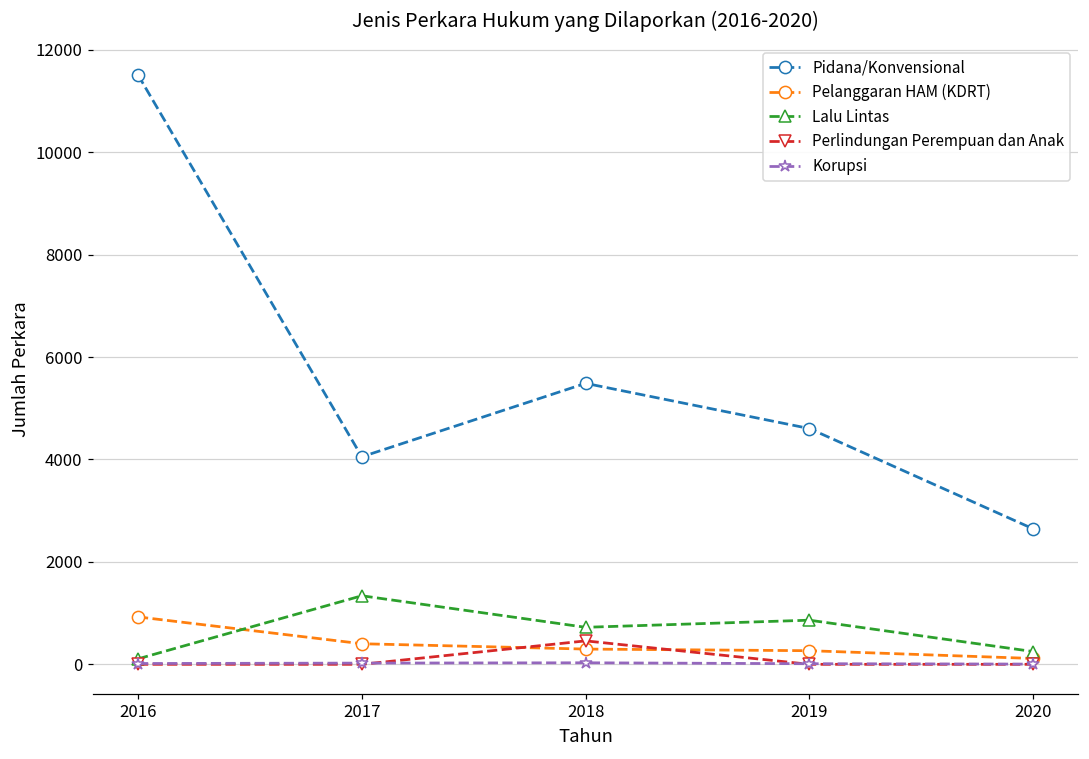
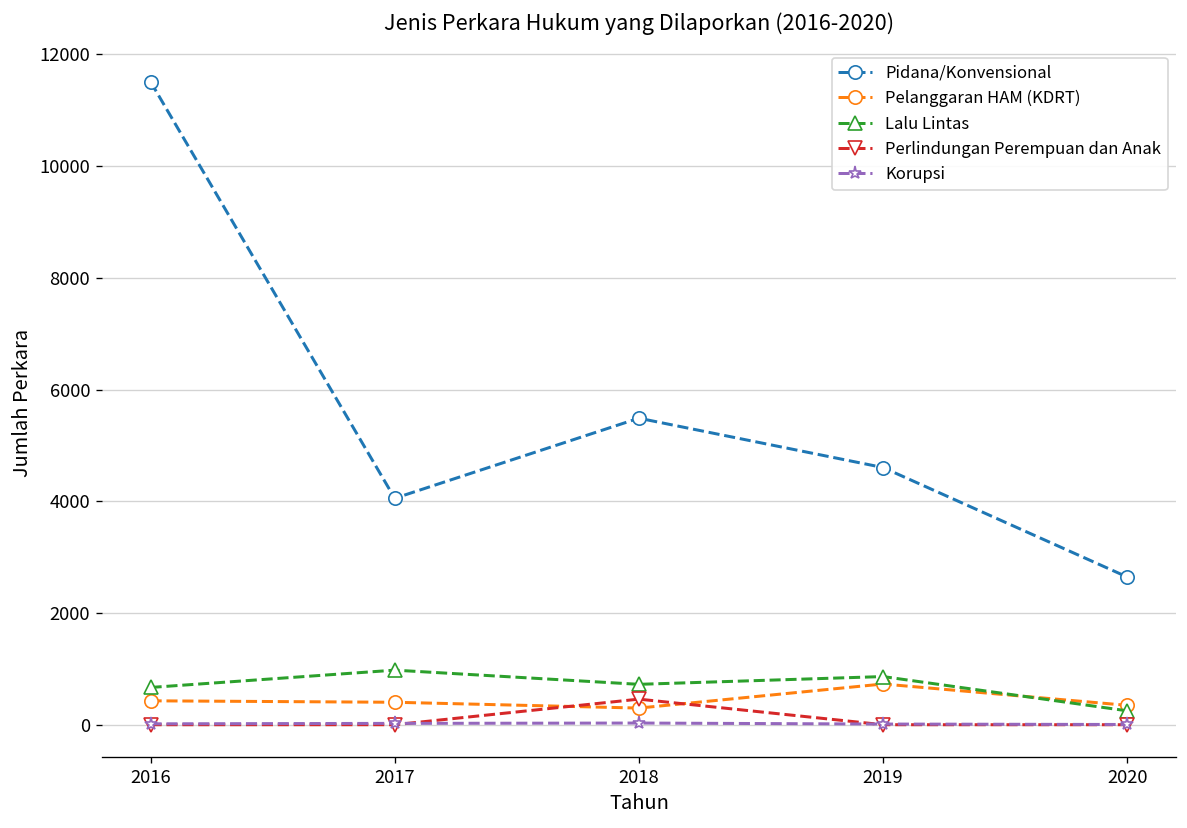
Pelanggaran HAM (KDRT), 2016: 900 -> 400
Lalu Lintas, 2016: 100 -> 700
Lalu Lintas, 2017: 1300 -> 1000
Pelanggaran HAM (KDRT), 2019: 300 -> 700
Pelanggaran HAM (KDRT), 2020: 100 -> 300
